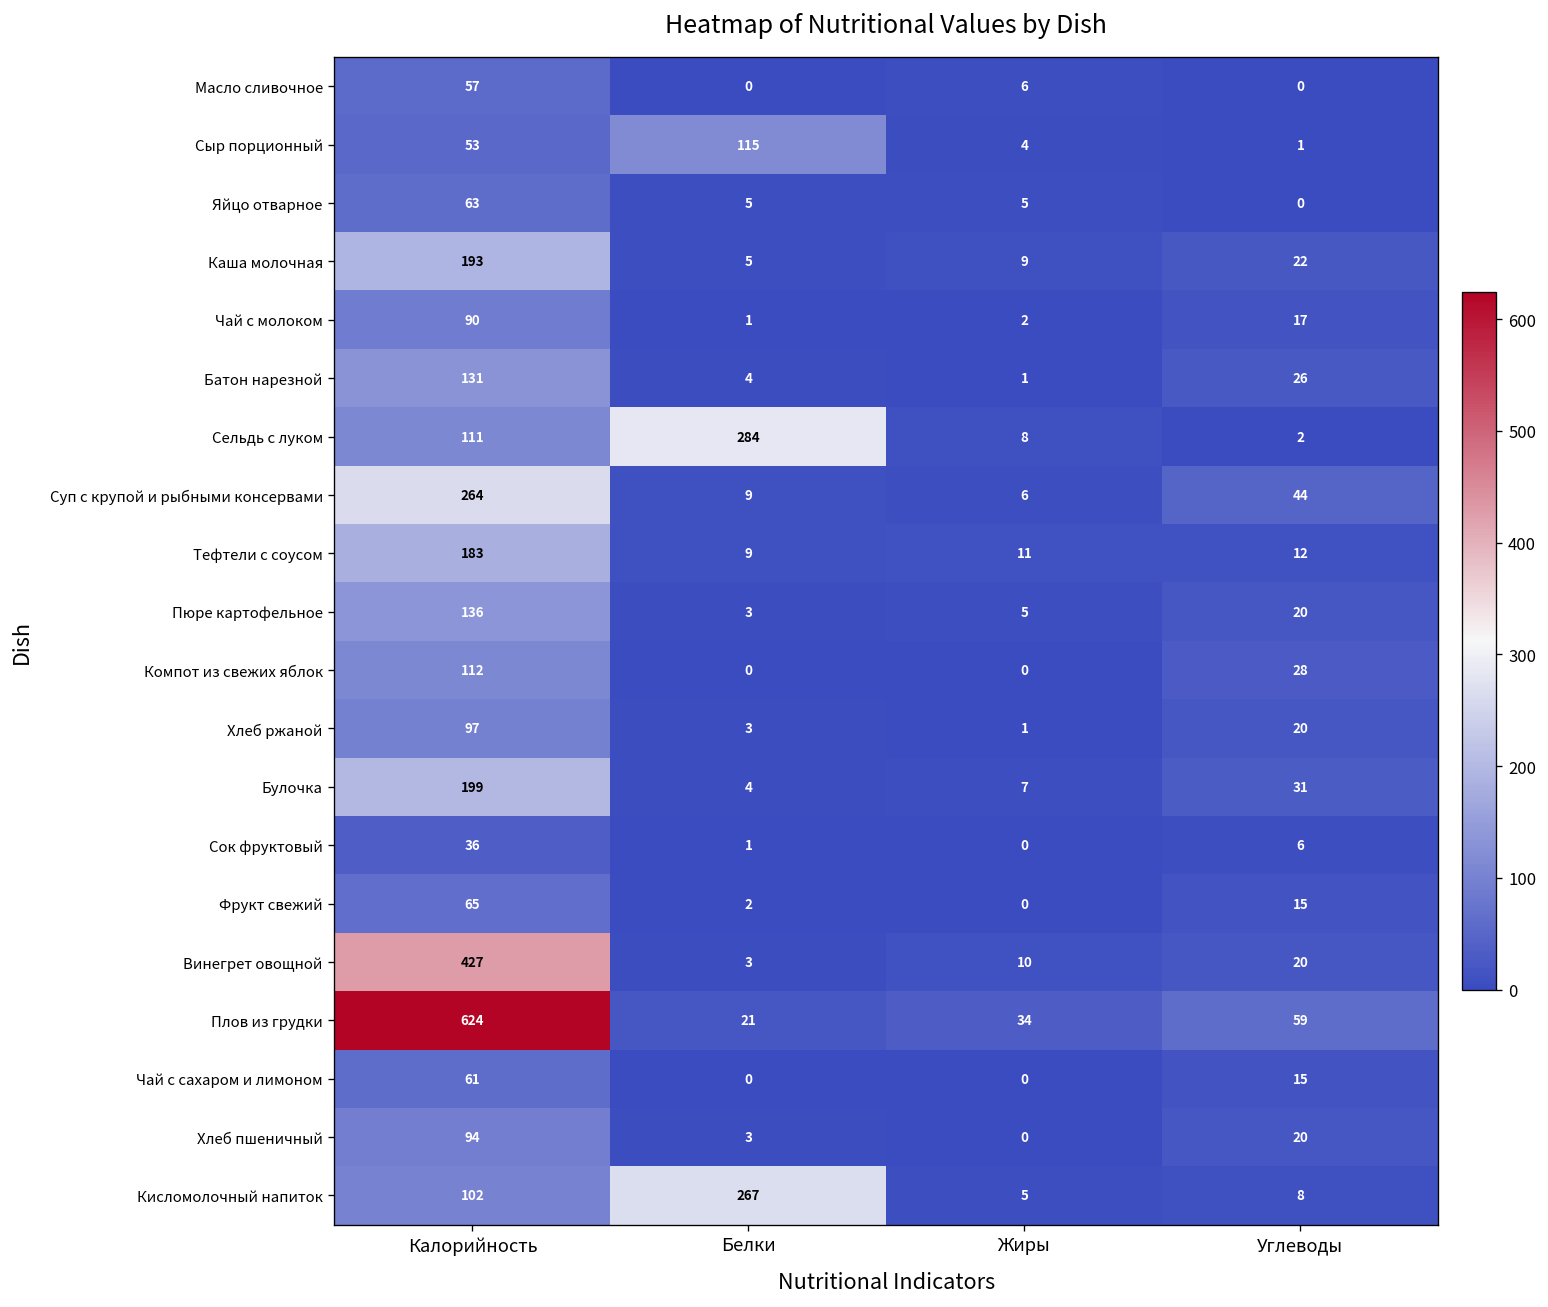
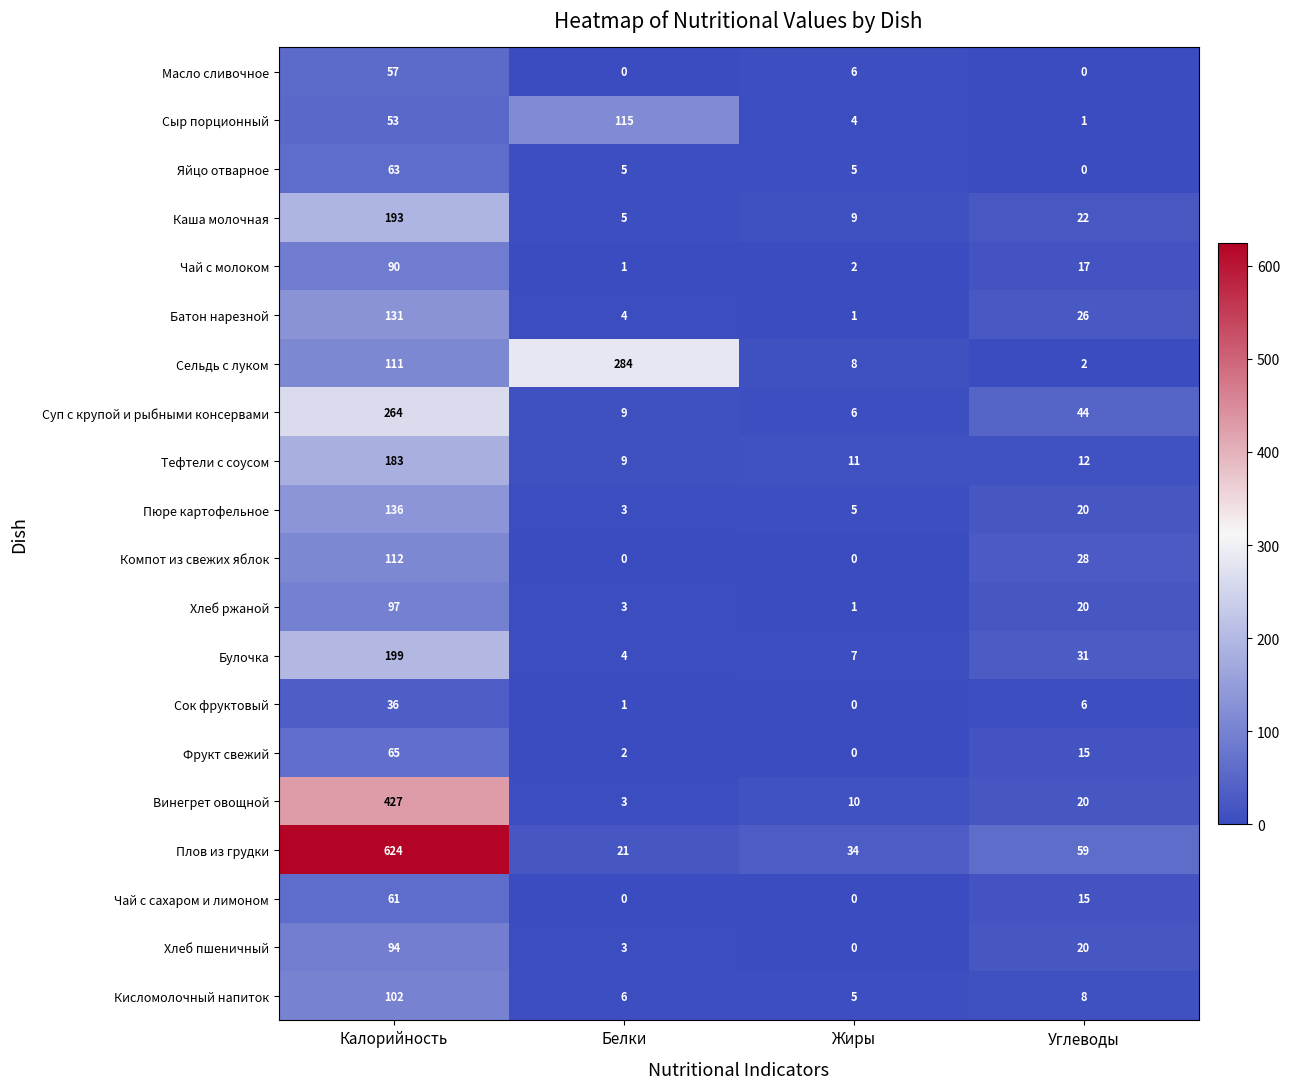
Кисломолочный напиток, Белки: 267 -> 6
